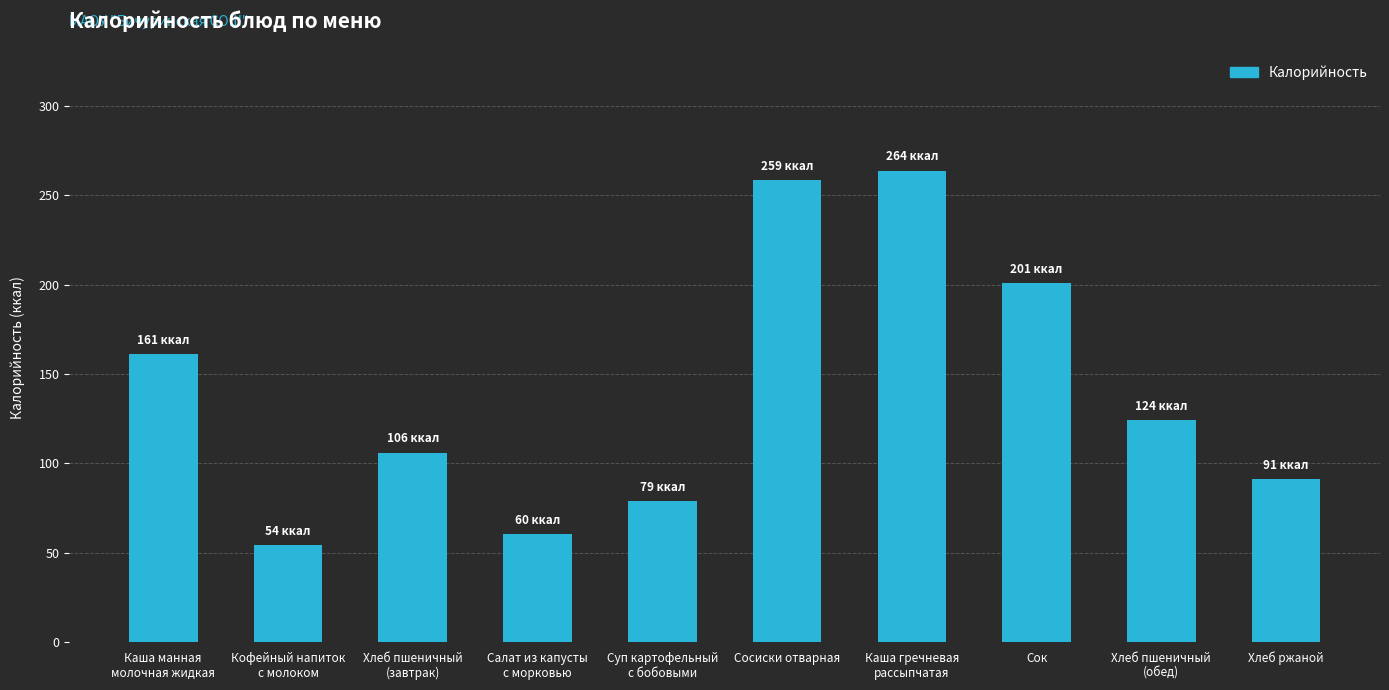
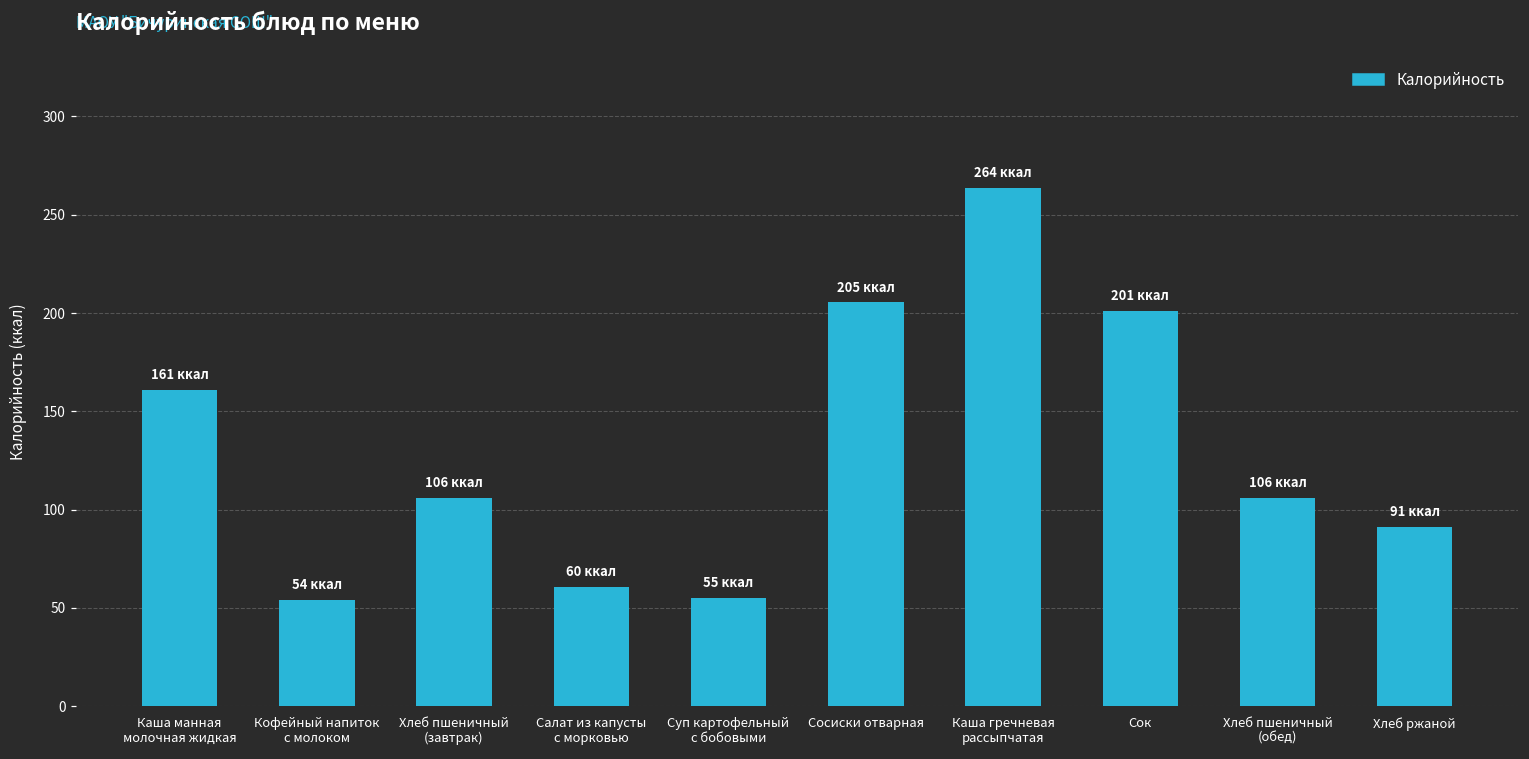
Суп картофельный с бобовыми: 79 -> 55
Сосиски отварная: 259 -> 205
Хлеб пшеничный (обед): 124 -> 106
